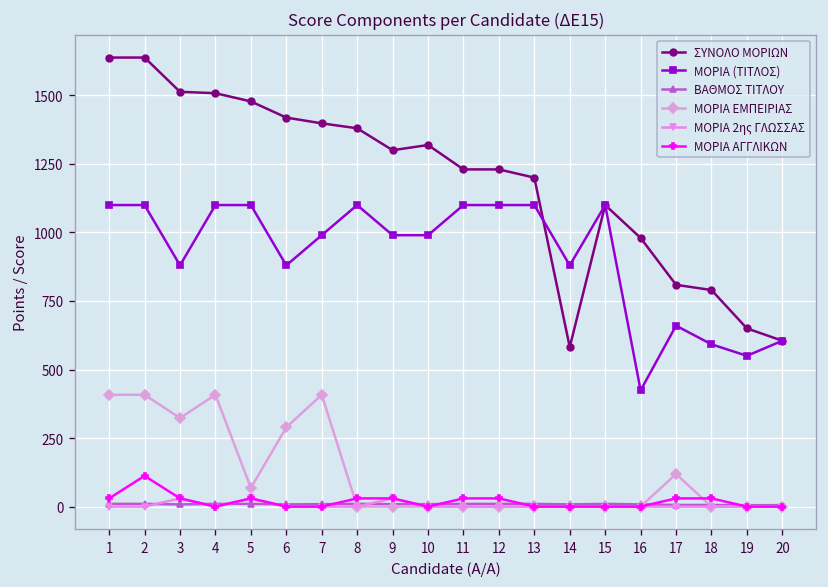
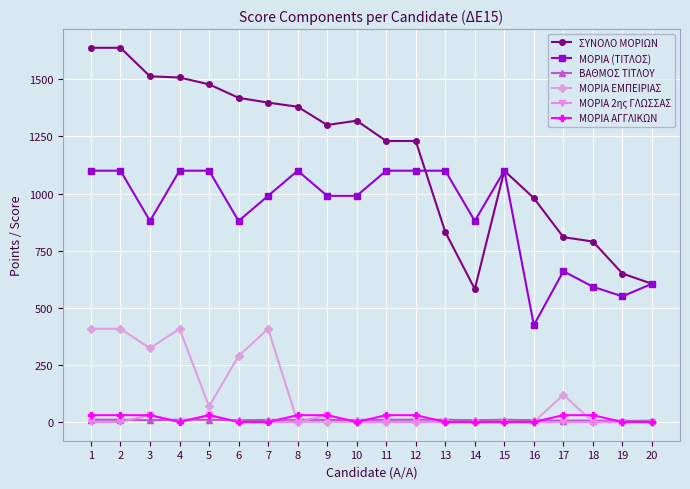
ΜΟΡΙΑ ΑΓΓΛΙΚΩΝ, 2: 110 -> 30
ΣΥΝΟΛΟ ΜΟΡΙΩΝ, 13: 1200 -> 830
